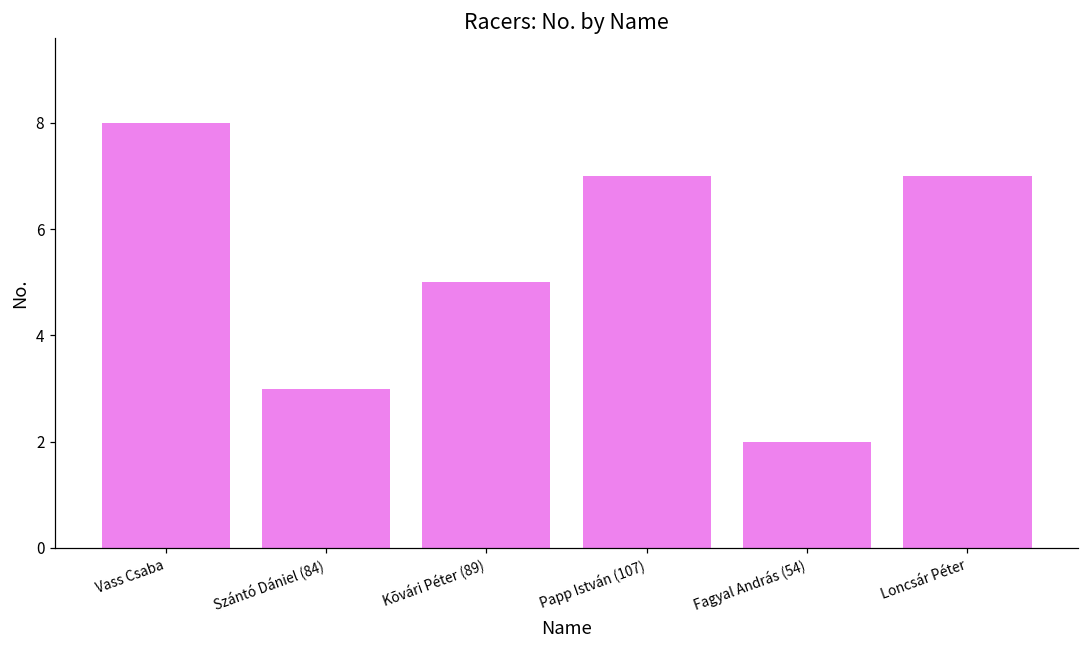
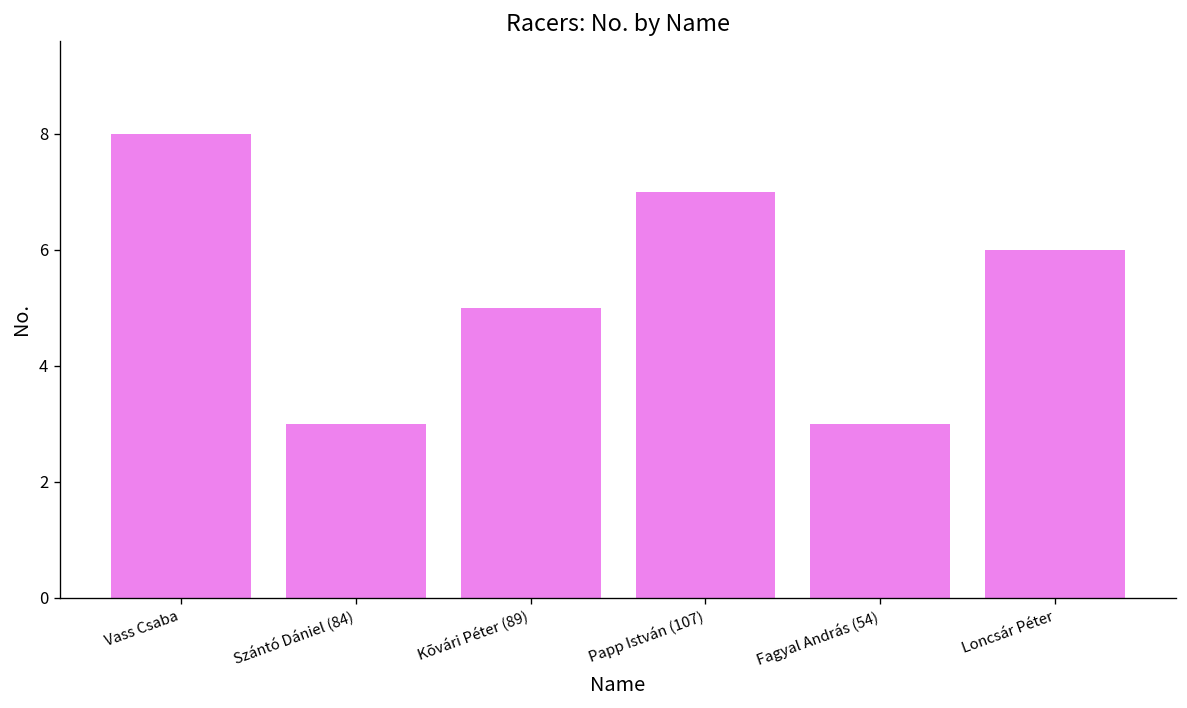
Fagyal András (54): 2 -> 3
Loncsár Péter: 7 -> 6
